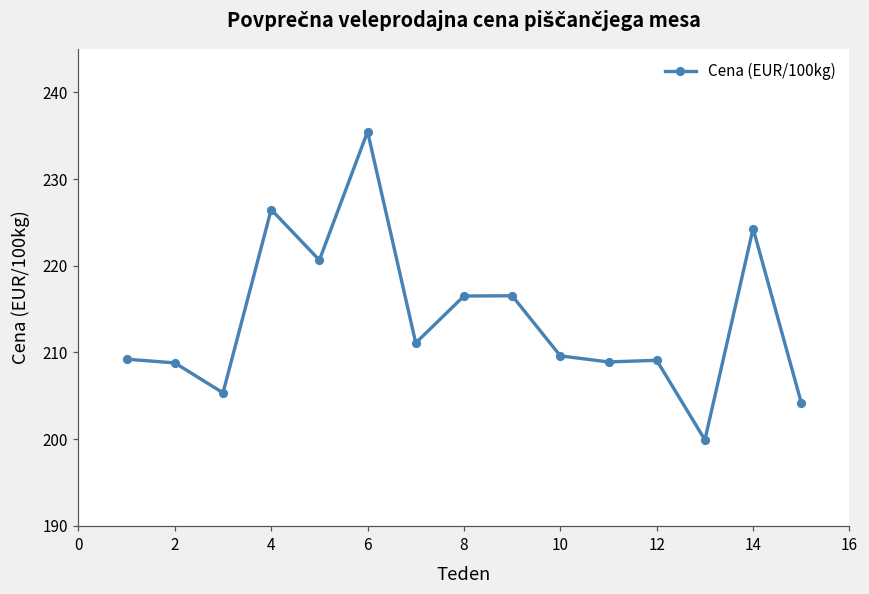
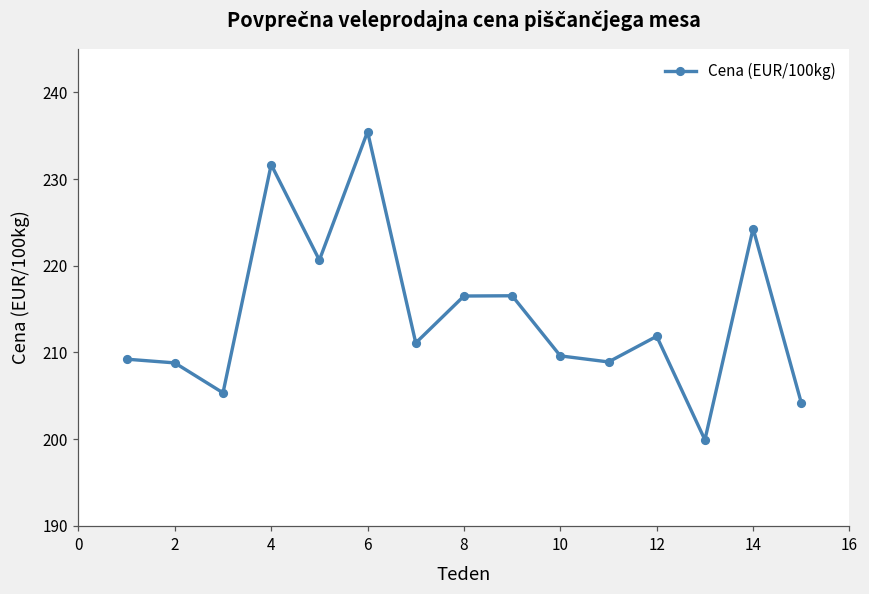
4: 226 -> 232
12: 209 -> 212
